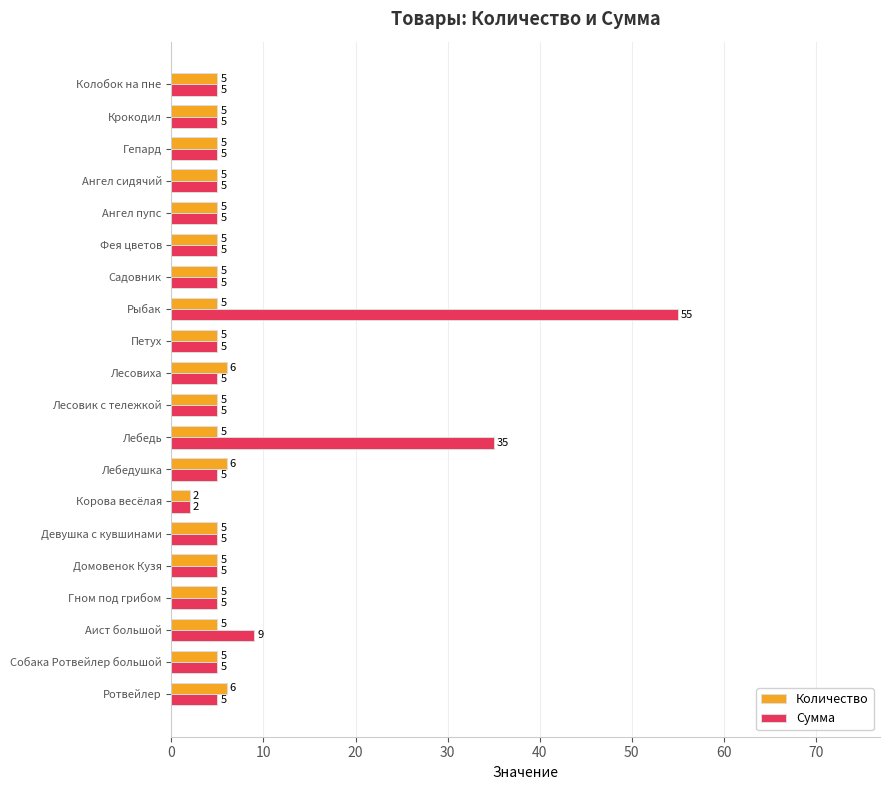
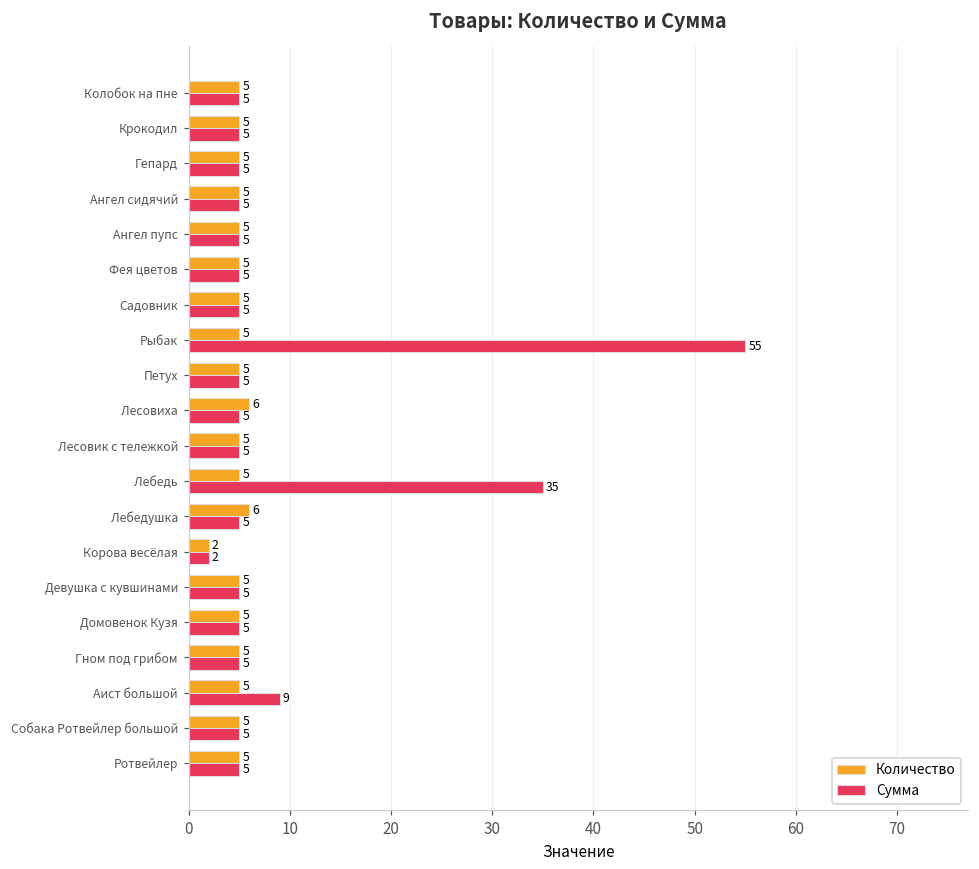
Количество, Ротвейлер: 6 -> 5
